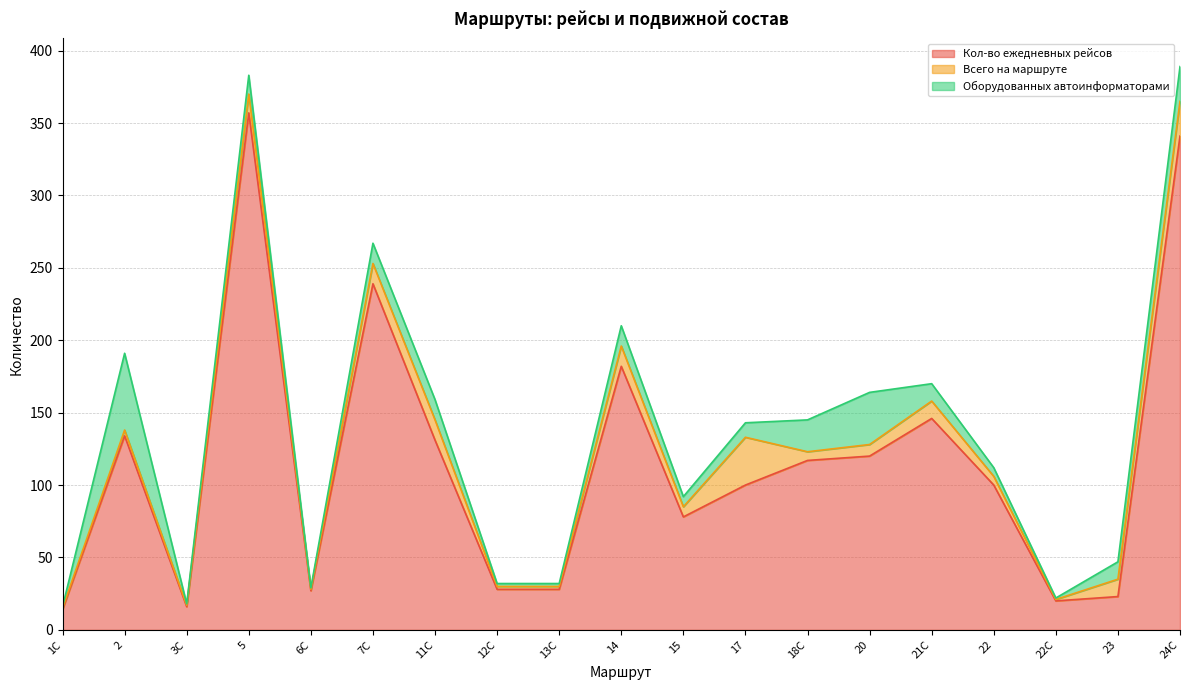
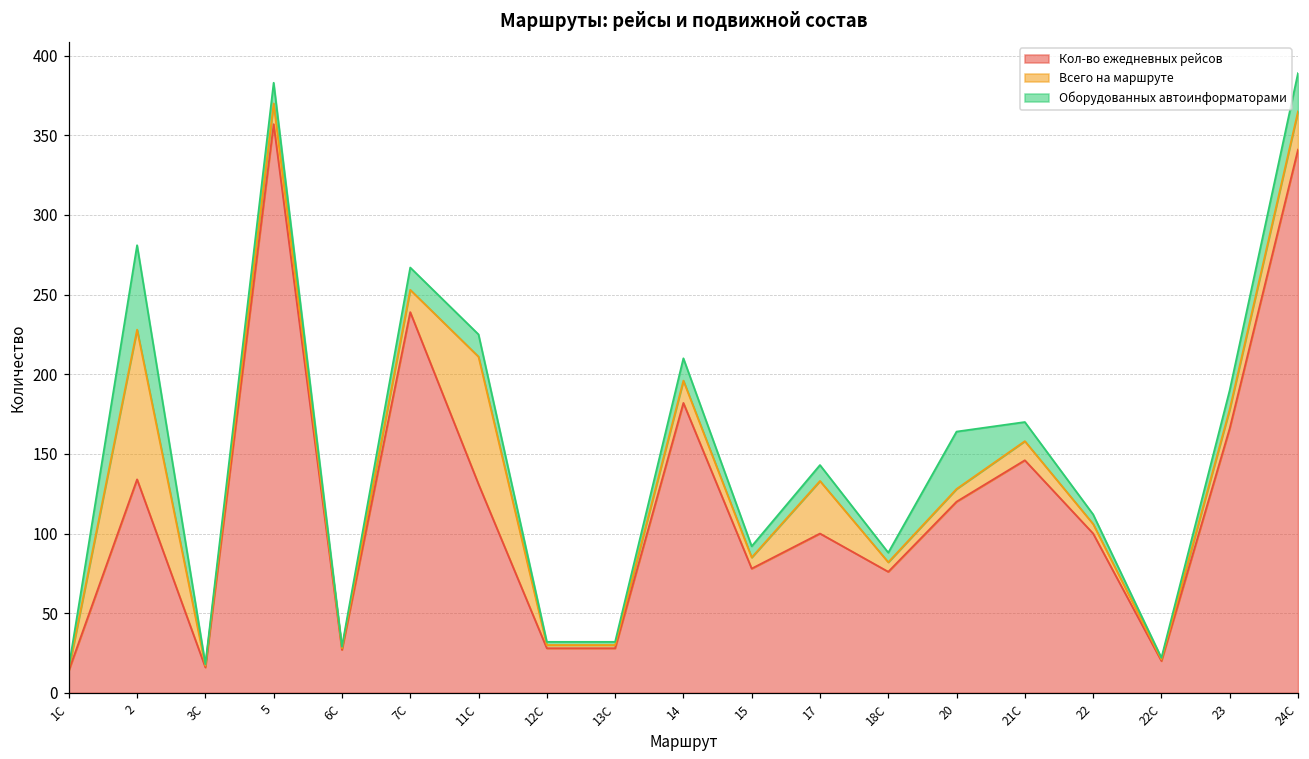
Всего на маршруте, 2: 4 -> 94
Всего на маршруте, 11С: 14 -> 80
Кол-во ежедневных рейсов, 18С: 117 -> 76
Оборудованных автоинформаторами, 18С: 22 -> 6
Кол-во ежедневных рейсов, 23: 23 -> 166
